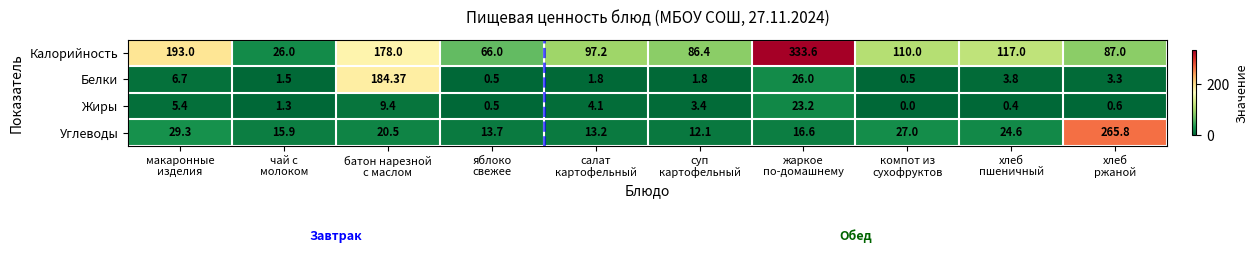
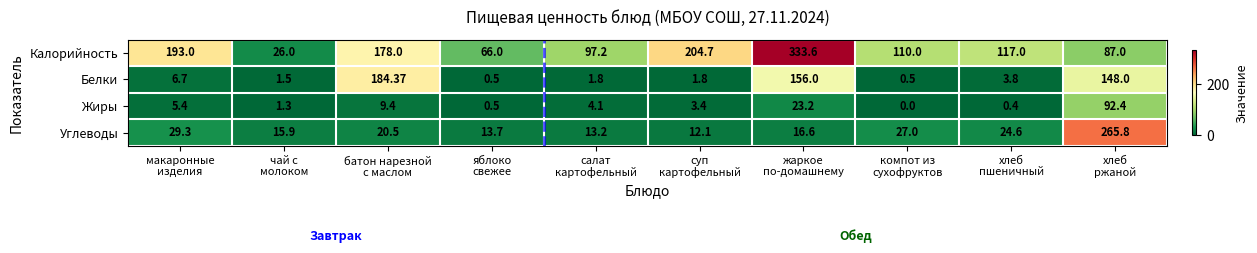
Калорийность, суп картофельный: 86.4 -> 204.7
Белки, жаркое по-домашнему: 26.0 -> 156.0
Белки, хлеб ржаной: 3.3 -> 148.0
Жиры, хлеб ржаной: 0.6 -> 92.4
